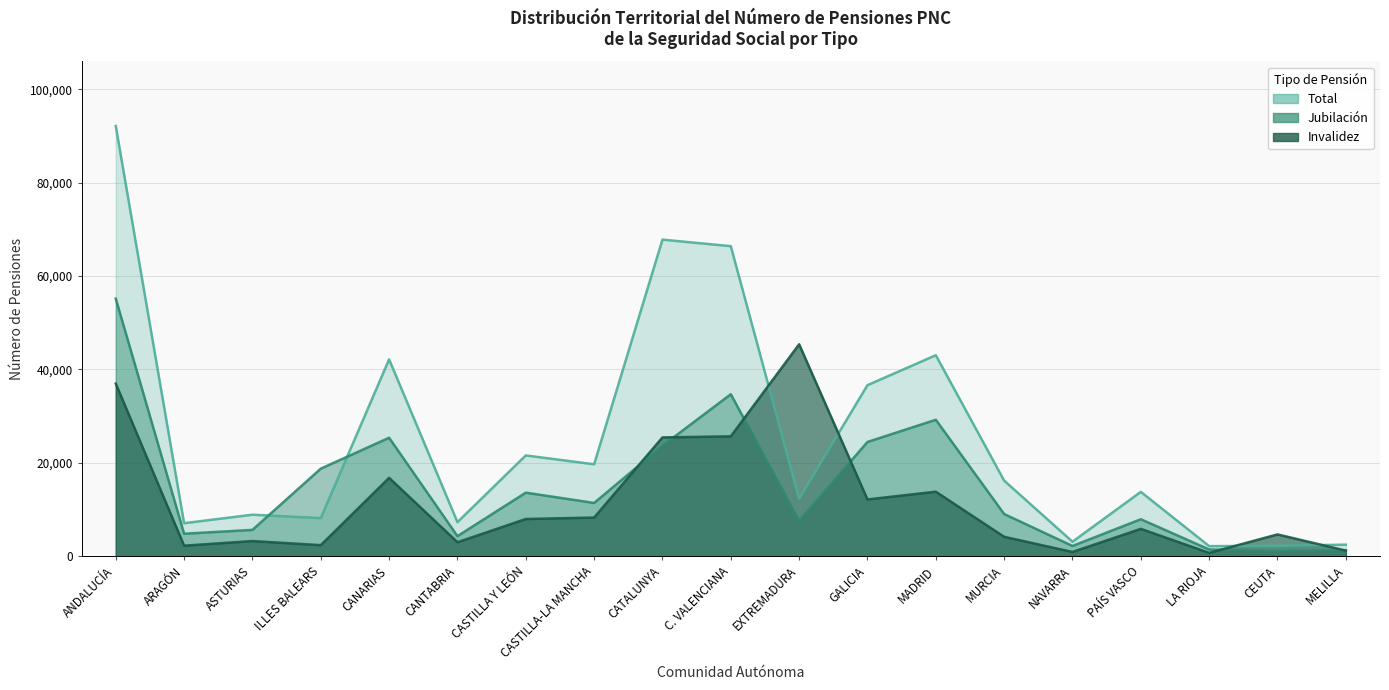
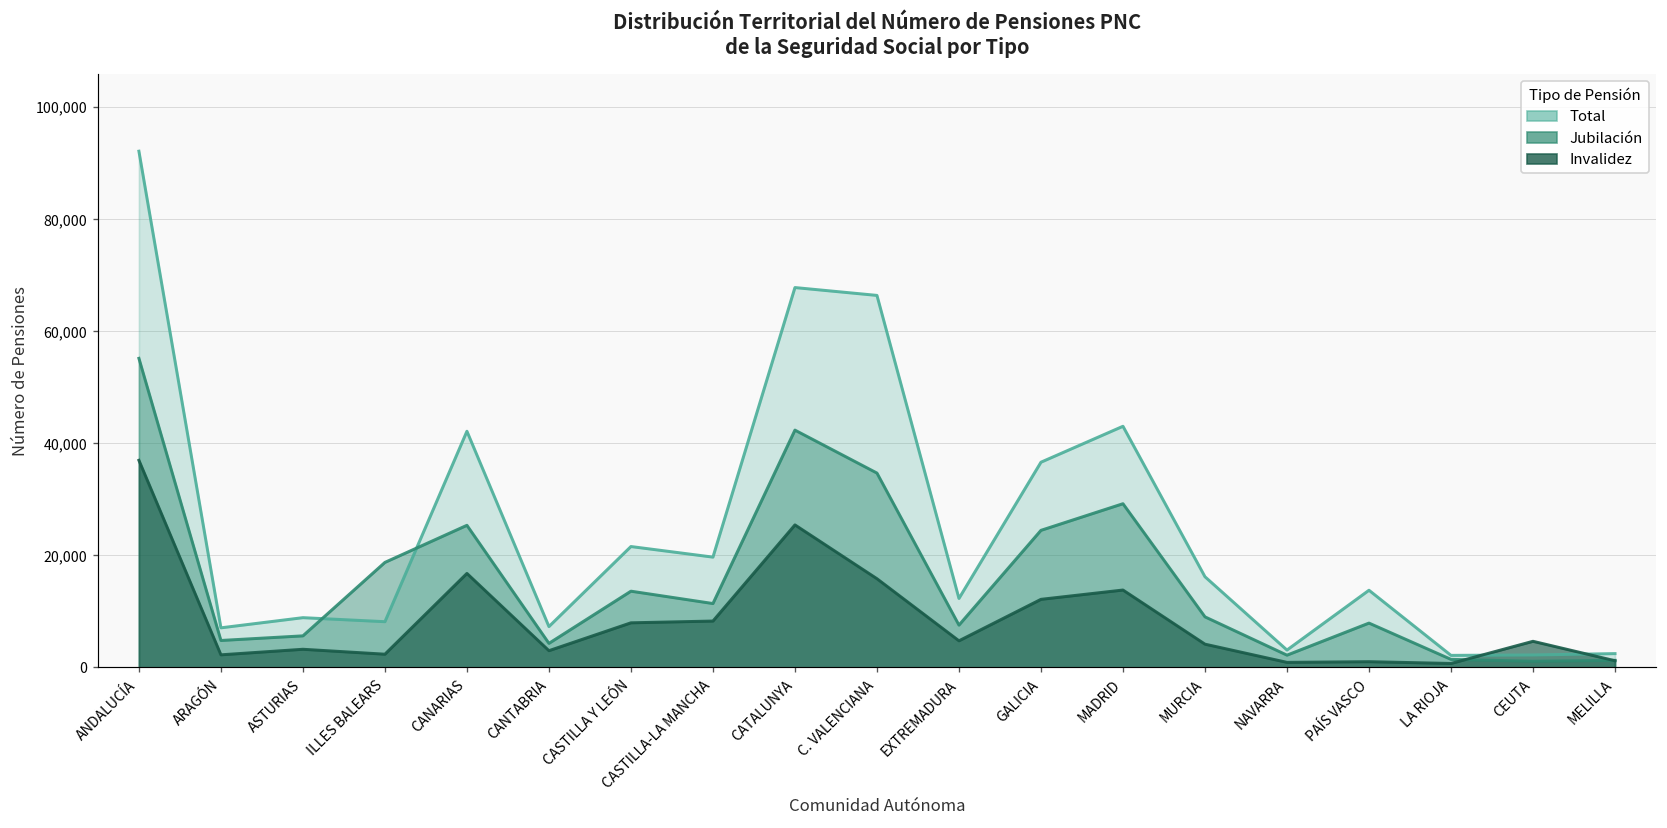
Jubilación, CATALUNYA: 24,000 -> 42,000
Invalidez, C. VALENCIANA: 26,000 -> 16,000
Invalidez, EXTREMADURA: 45,000 -> 5,000
Invalidez, PAÍS VASCO: 6,000 -> 1,000
